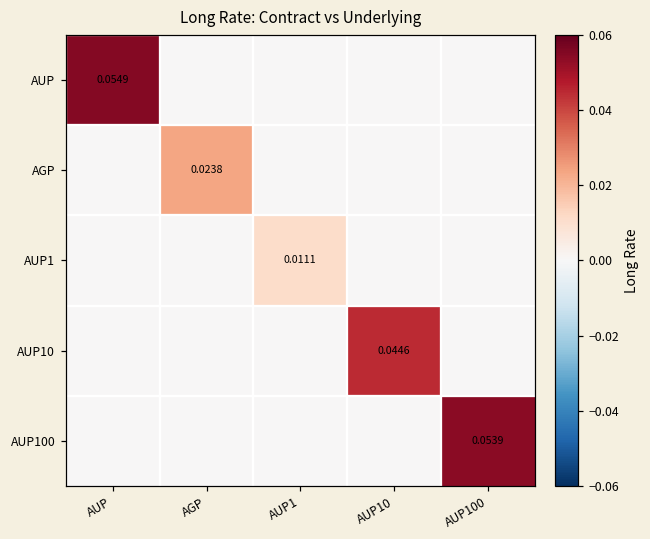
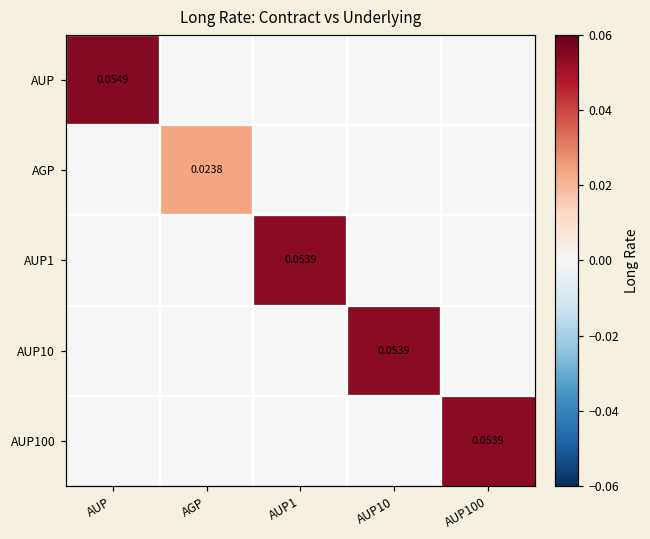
AUP1, AUP1: 0.0111 -> 0.0539
AUP10, AUP10: 0.0446 -> 0.0539
